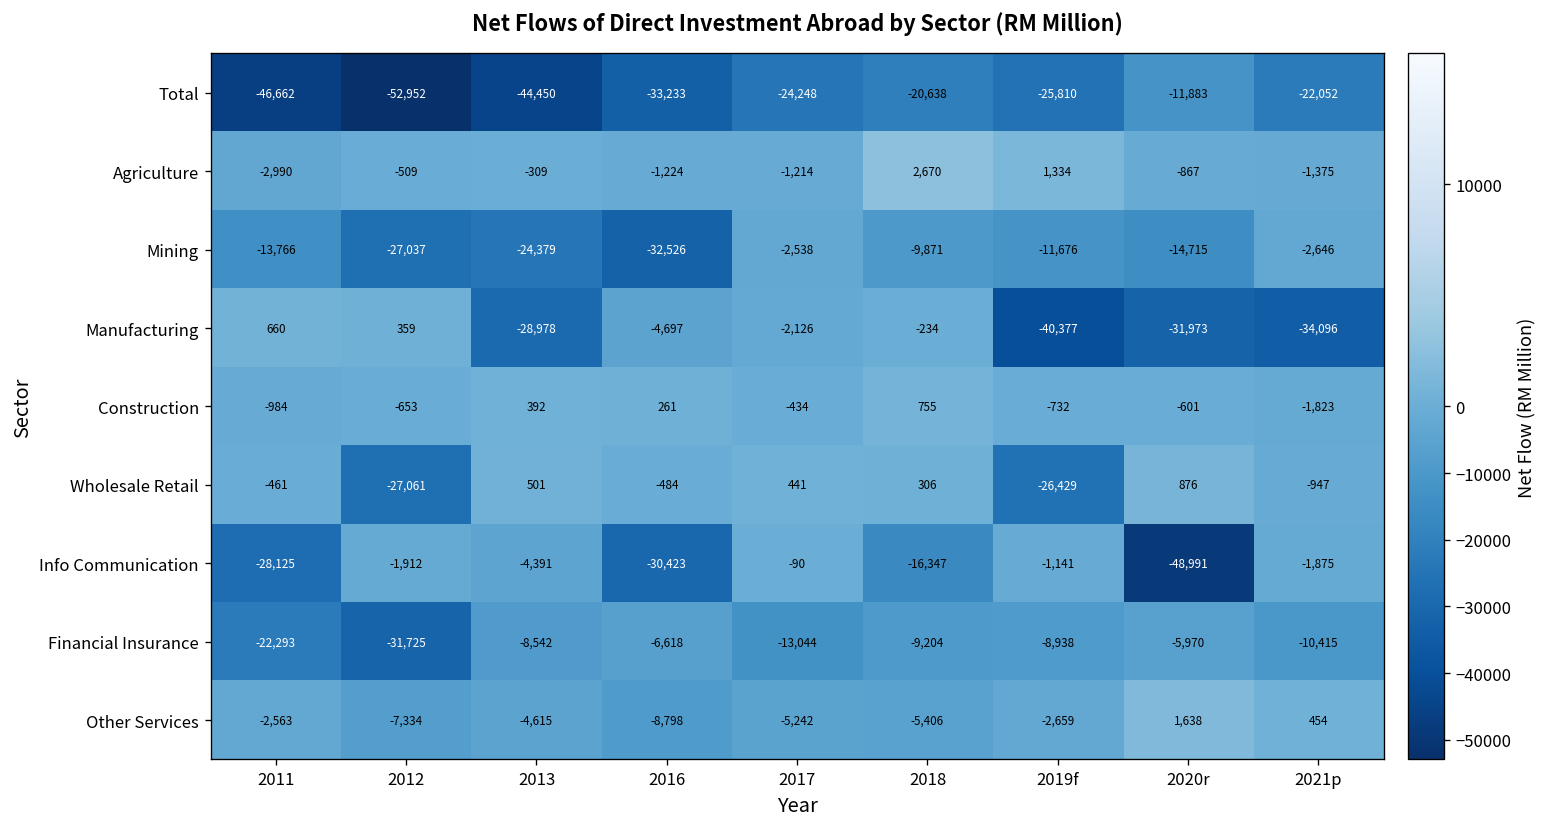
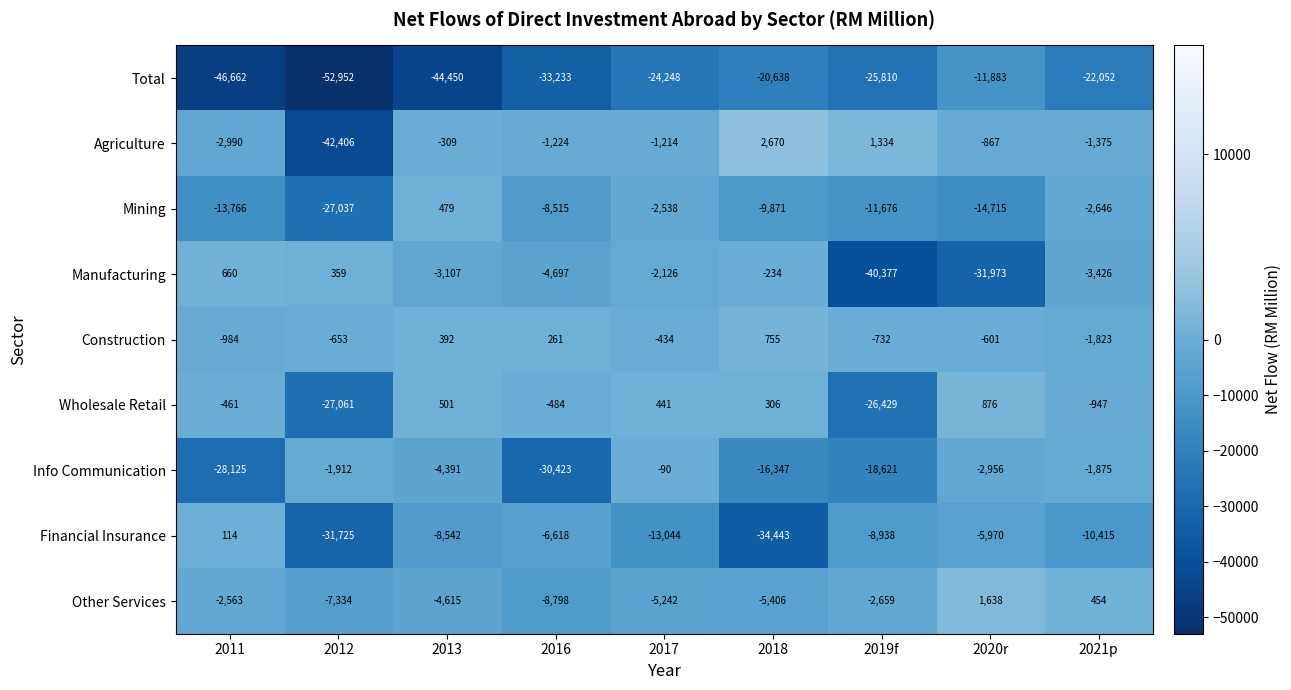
Agriculture, 2012: -509 -> -42,406
Mining, 2013: -24,379 -> 479
Mining, 2016: -32,526 -> -8,515
Manufacturing, 2013: -28,978 -> -3,107
Manufacturing, 2021p: -34,096 -> -3,426
Info Communication, 2019f: -1,141 -> -18,621
Info Communication, 2020r: -48,991 -> -2,956
Financial Insurance, 2011: -22,293 -> 114
Financial Insurance, 2018: -9,204 -> -34,443
